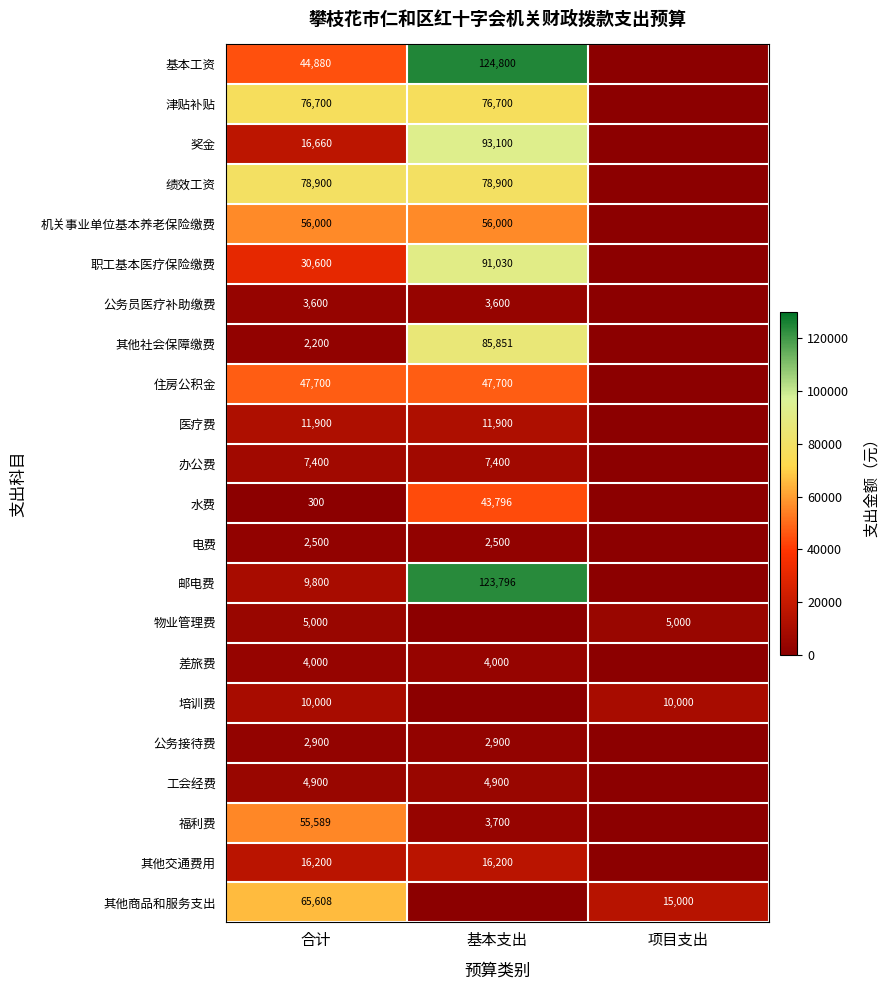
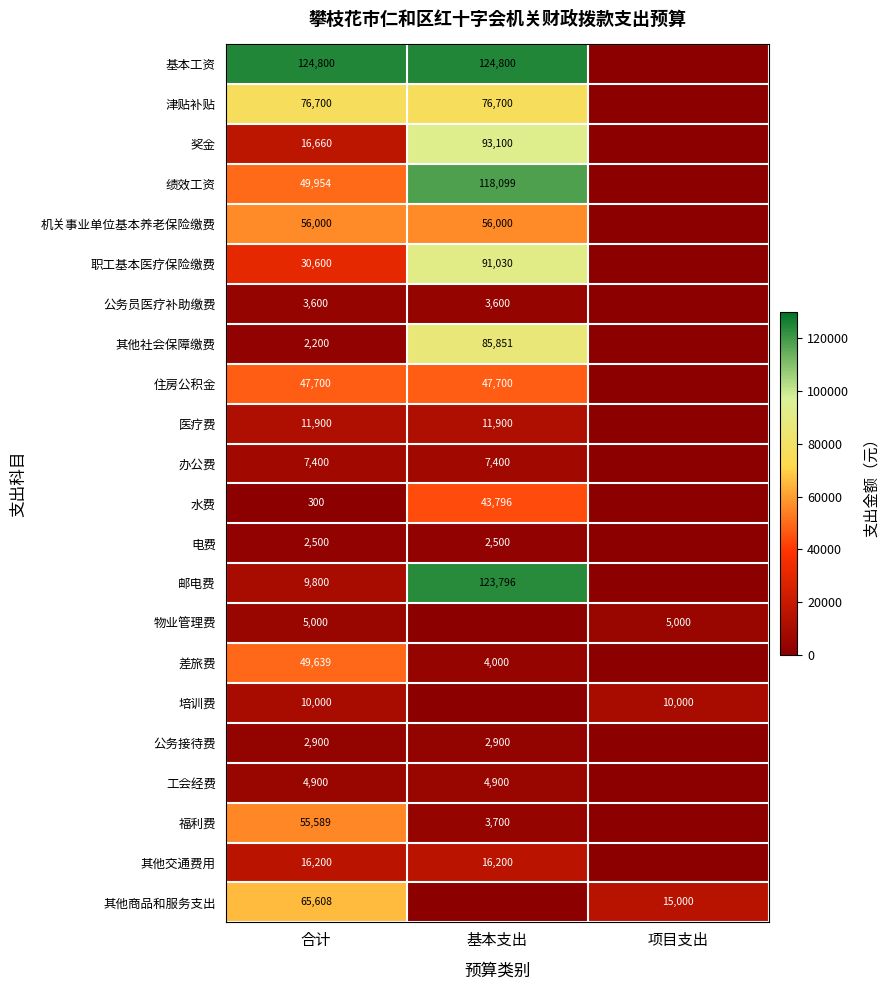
基本工资, 合计: 44,880 -> 124,800
绩效工资, 合计: 78,900 -> 49,954
绩效工资, 基本支出: 78,900 -> 118,099
差旅费, 合计: 4,000 -> 49,639
